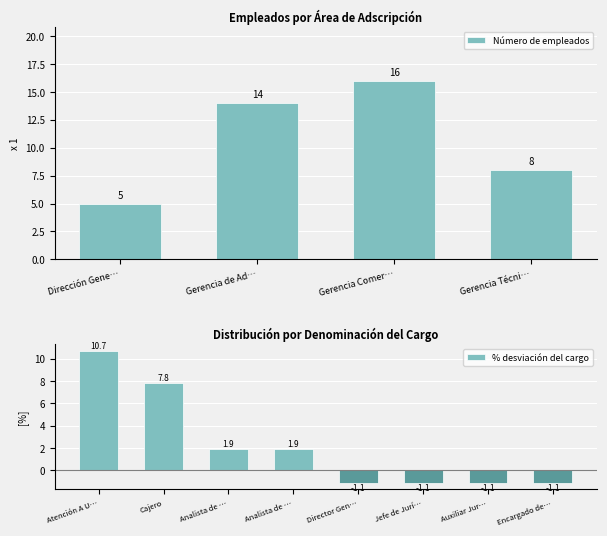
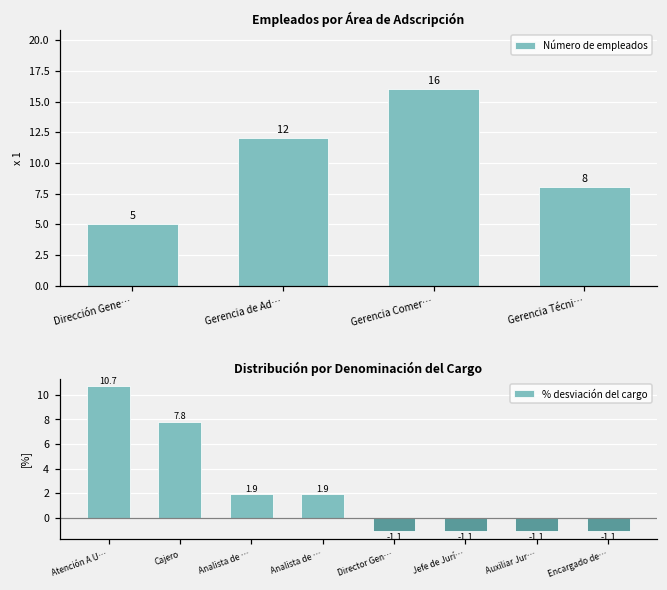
Empleados por Área de Adscripción, Gerencia de Ad…: 14 -> 12
